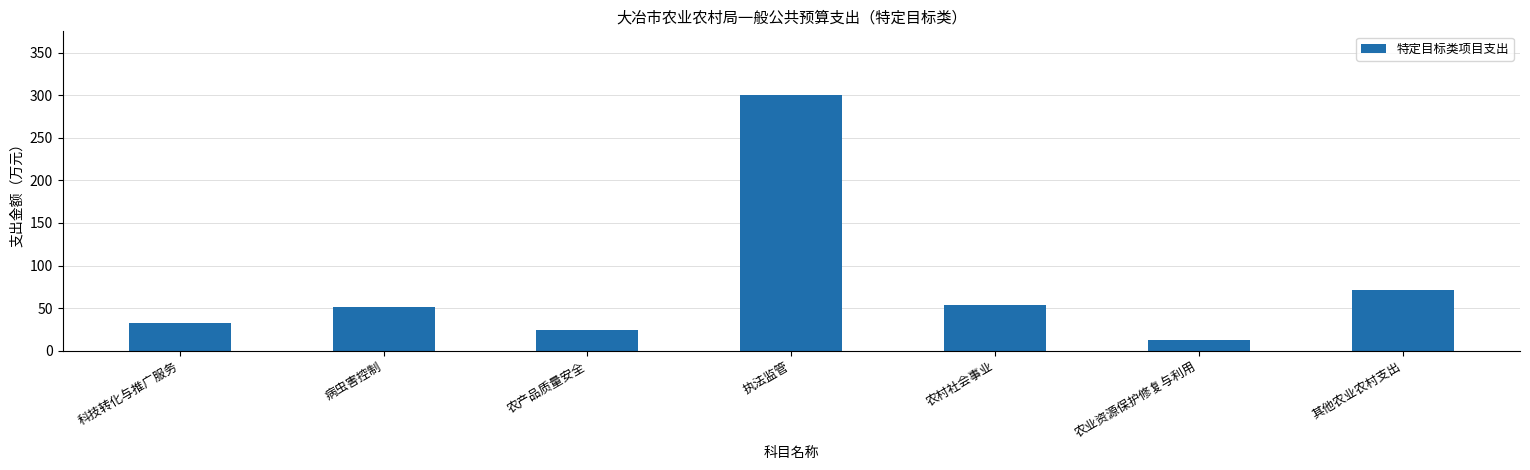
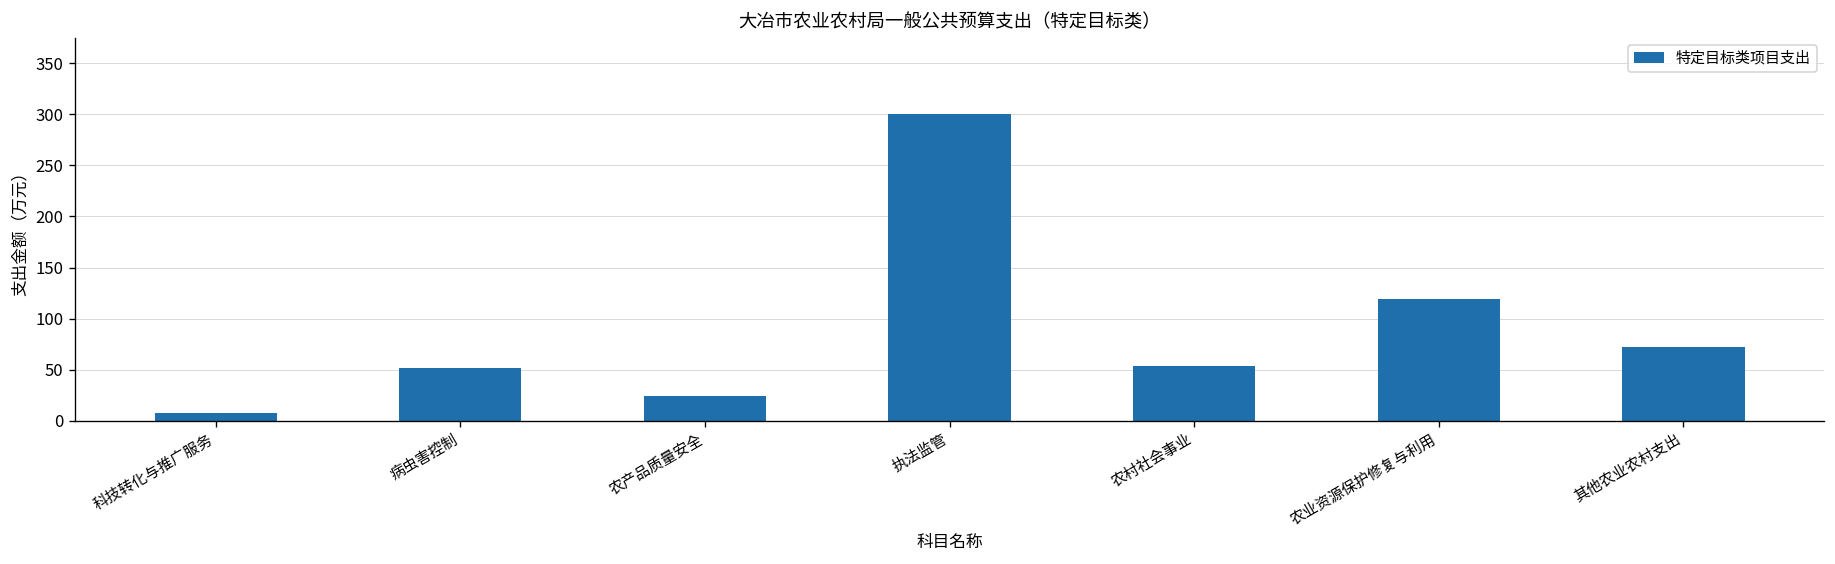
科技转化与推广服务: 30 -> 10
农业资源保护修复与利用: 10 -> 120
